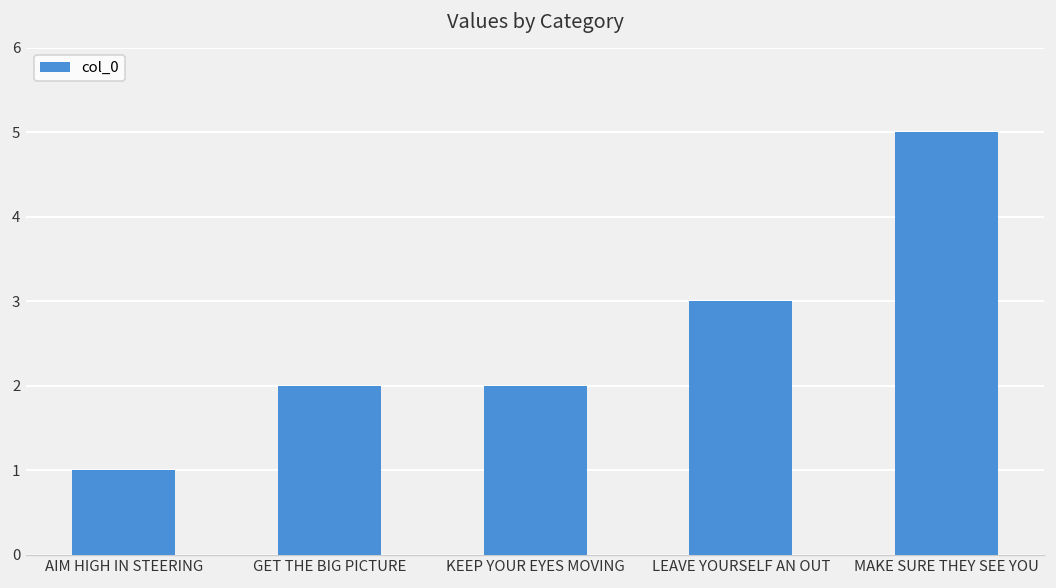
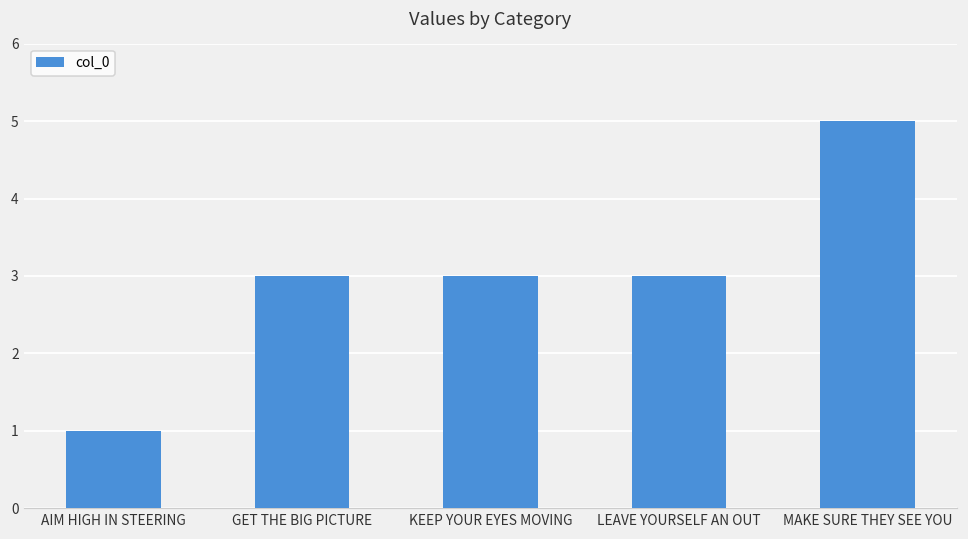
GET THE BIG PICTURE: 2 -> 3
KEEP YOUR EYES MOVING: 2 -> 3
